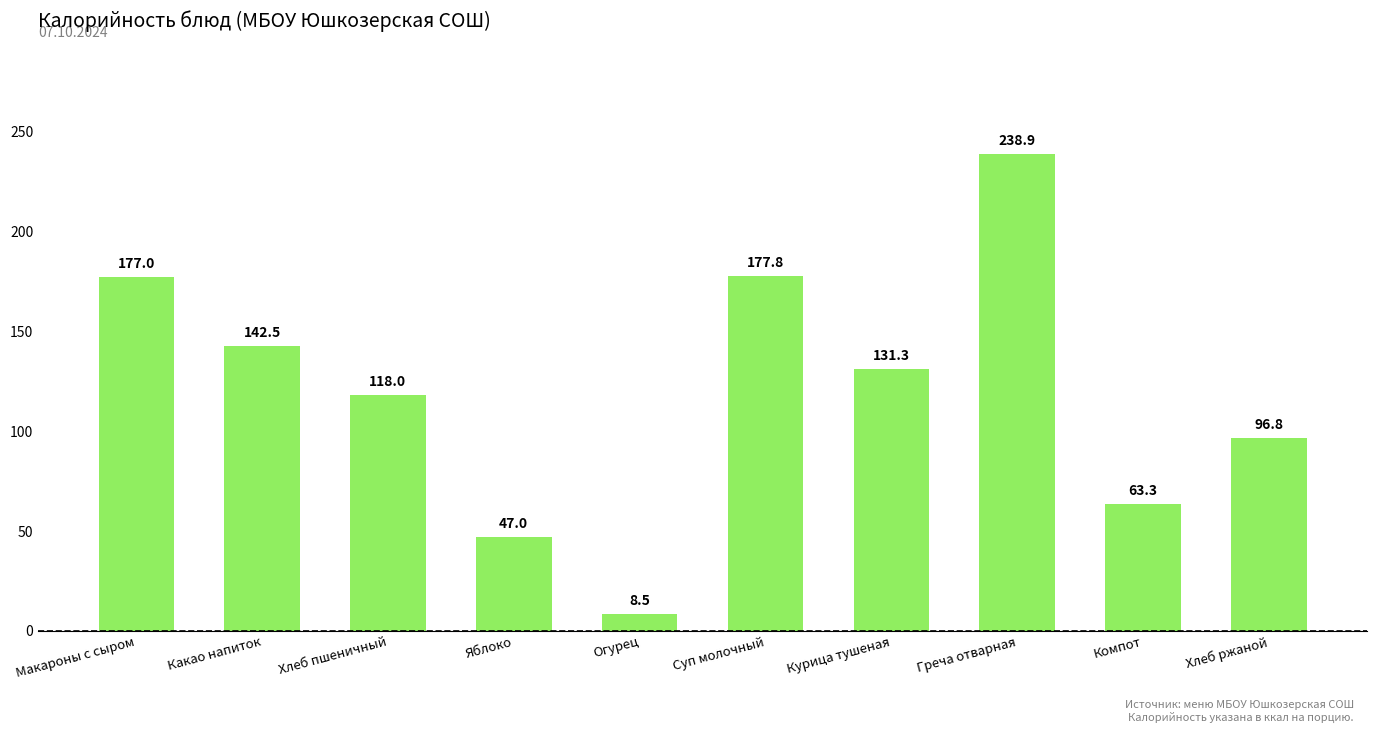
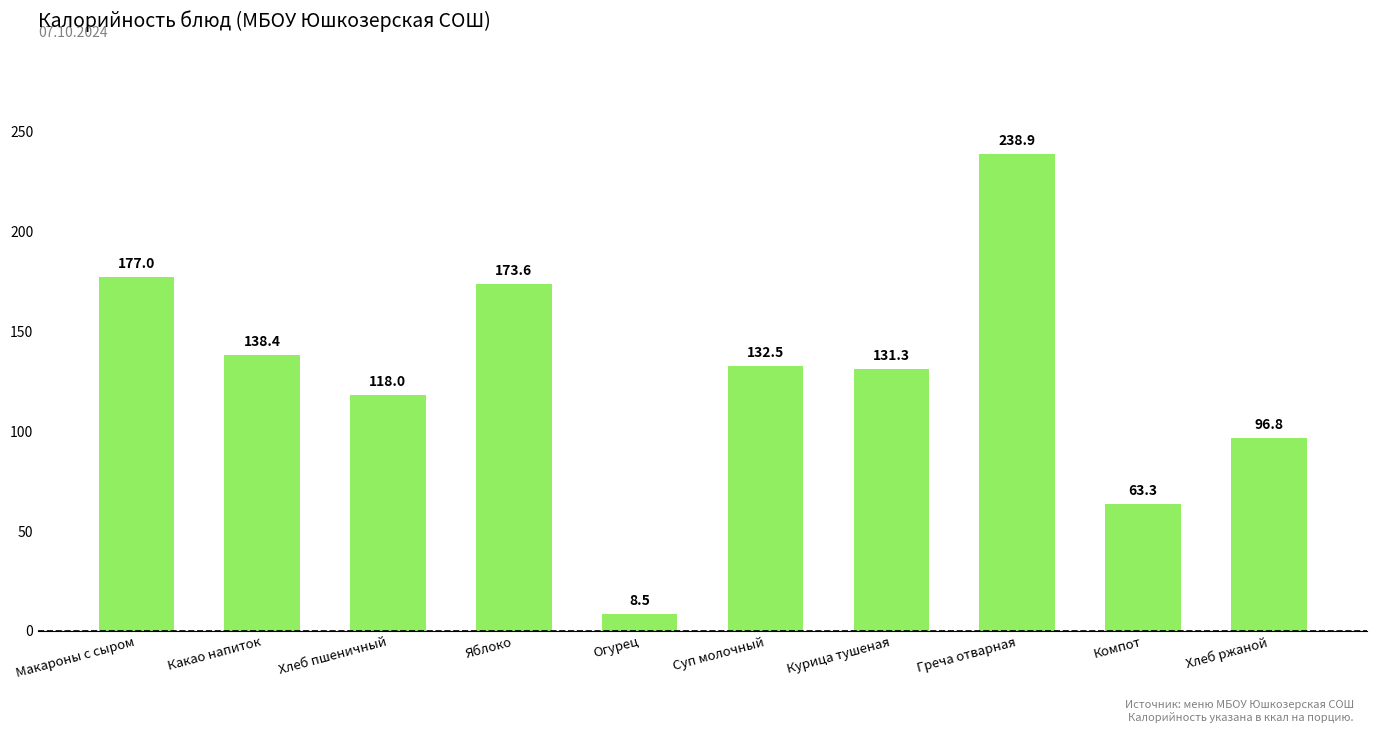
Какао напиток: 142.5 -> 138.4
Яблоко: 47.0 -> 173.6
Суп молочный: 177.8 -> 132.5
